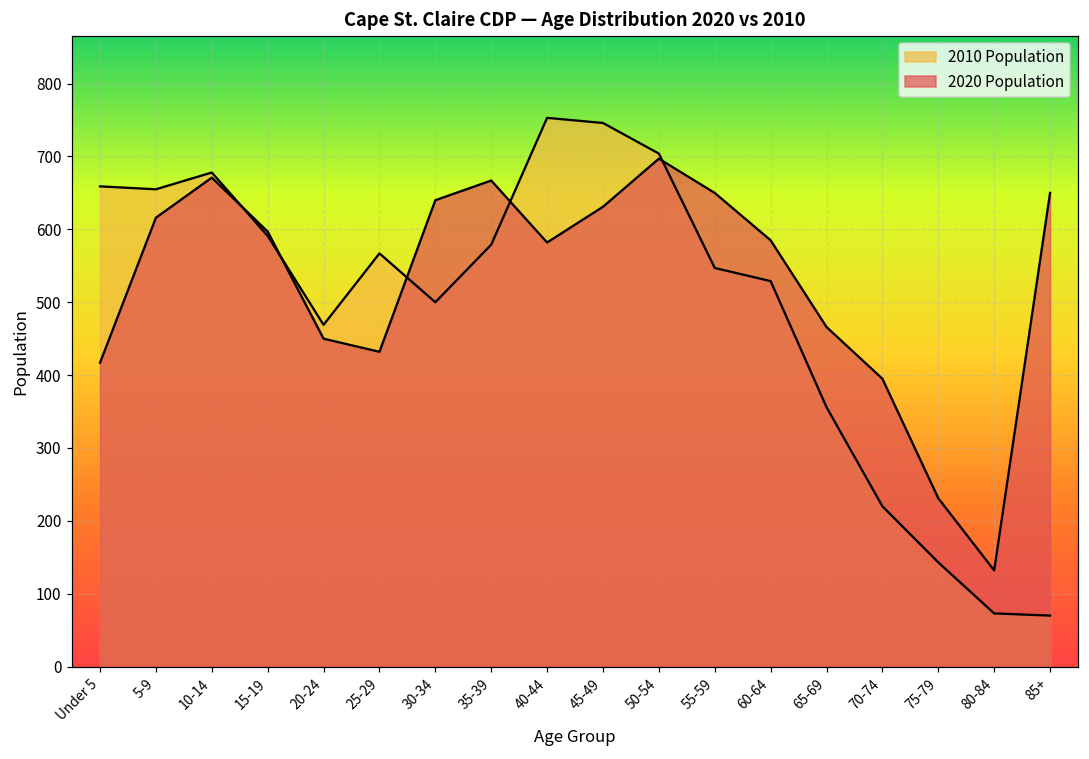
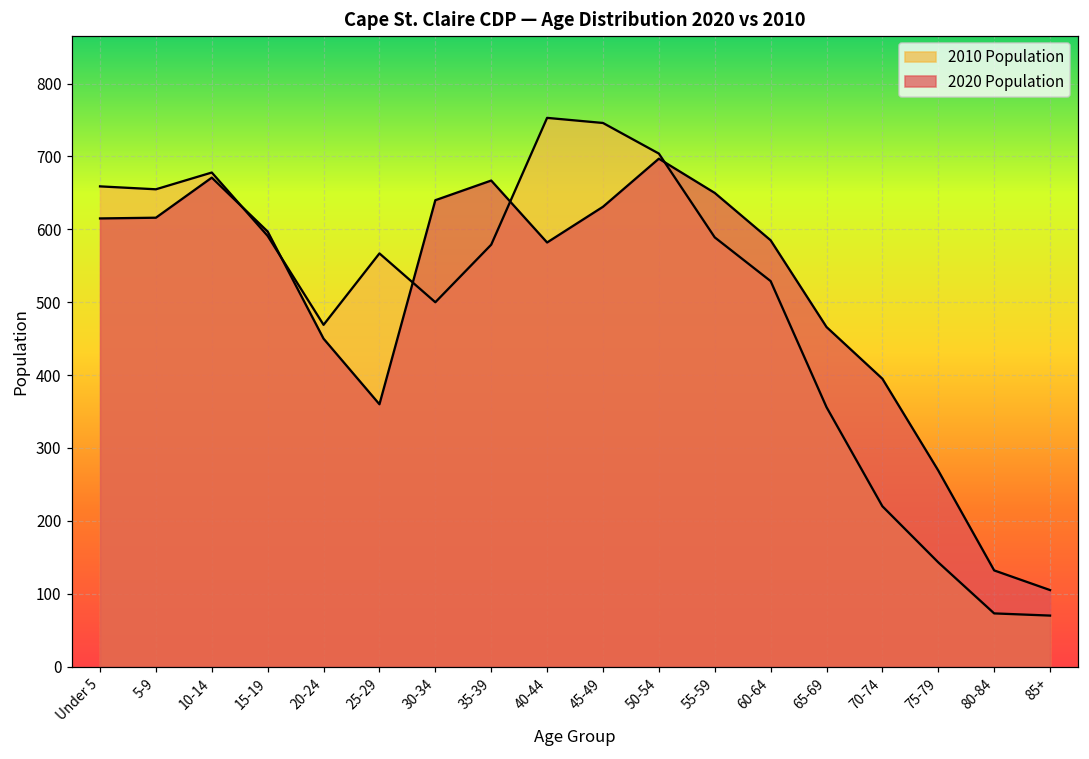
2020 Population, Under 5: 420 -> 620
2020 Population, 25-29: 430 -> 360
2010 Population, 55-59: 550 -> 590
2020 Population, 75-79: 230 -> 270
2020 Population, 85+: 650 -> 110
